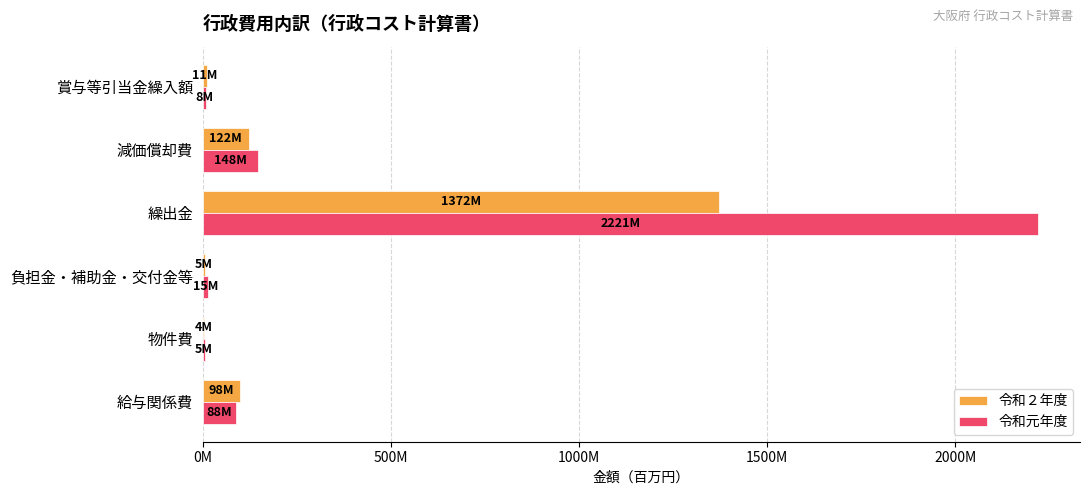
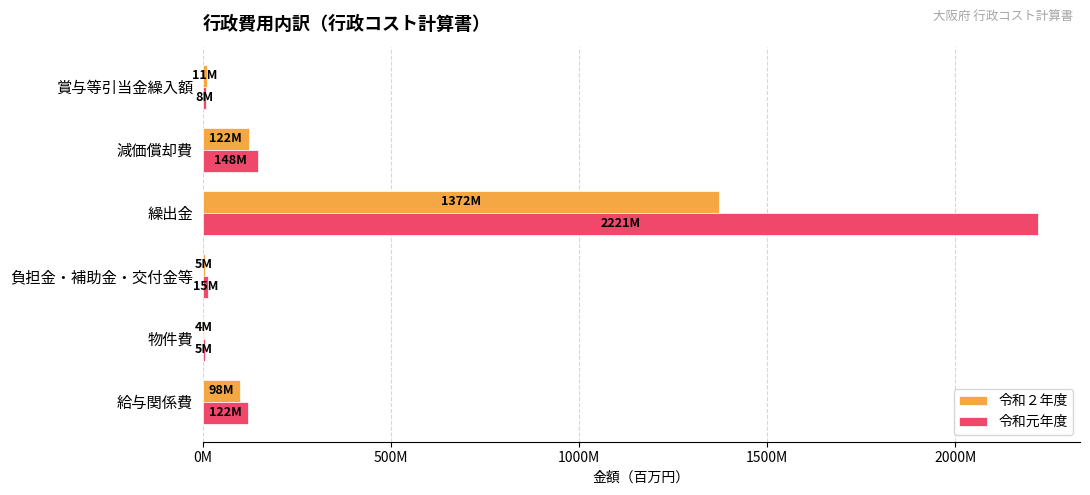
令和元年度, 給与関係費: 88M -> 122M
